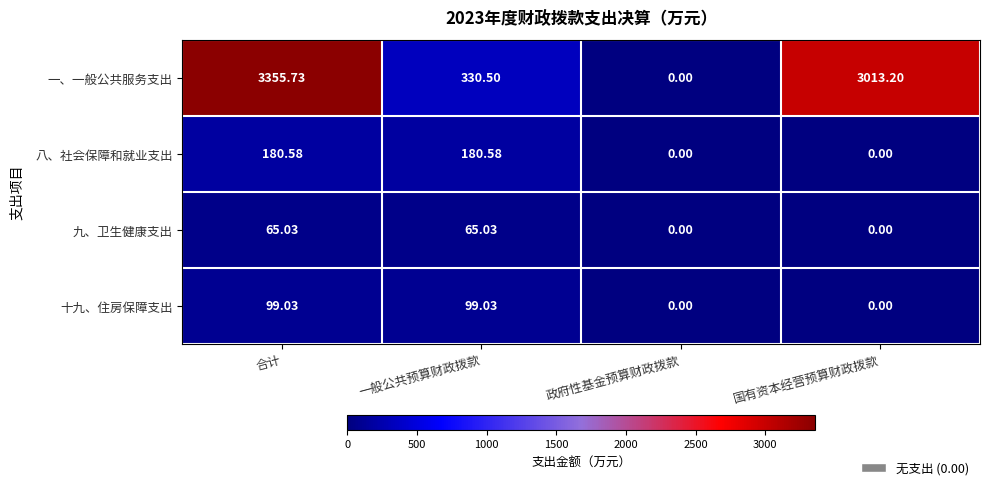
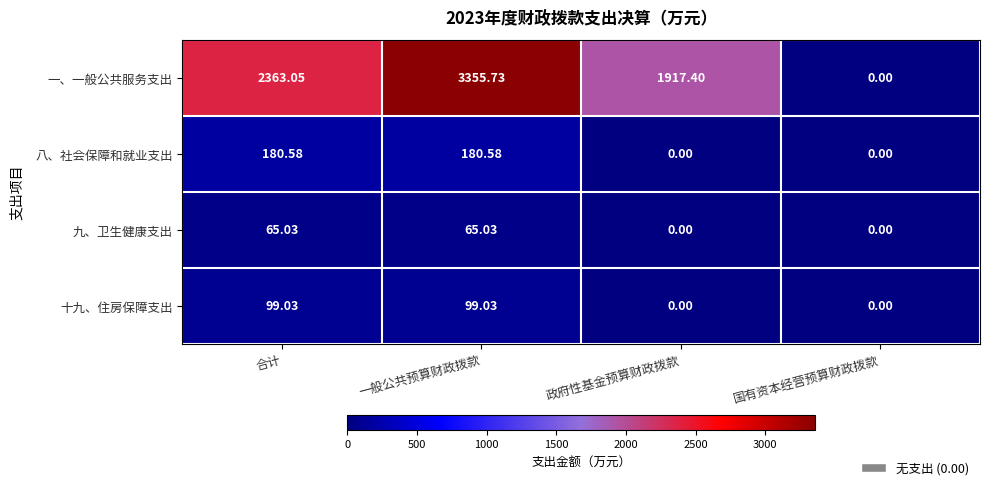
一、一般公共服务支出, 合计: 3355.73 -> 2363.05
一、一般公共服务支出, 一般公共预算财政拨款: 330.50 -> 3355.73
一、一般公共服务支出, 政府性基金预算财政拨款: 0.00 -> 1917.40
一、一般公共服务支出, 国有资本经营预算财政拨款: 3013.20 -> 0.00
